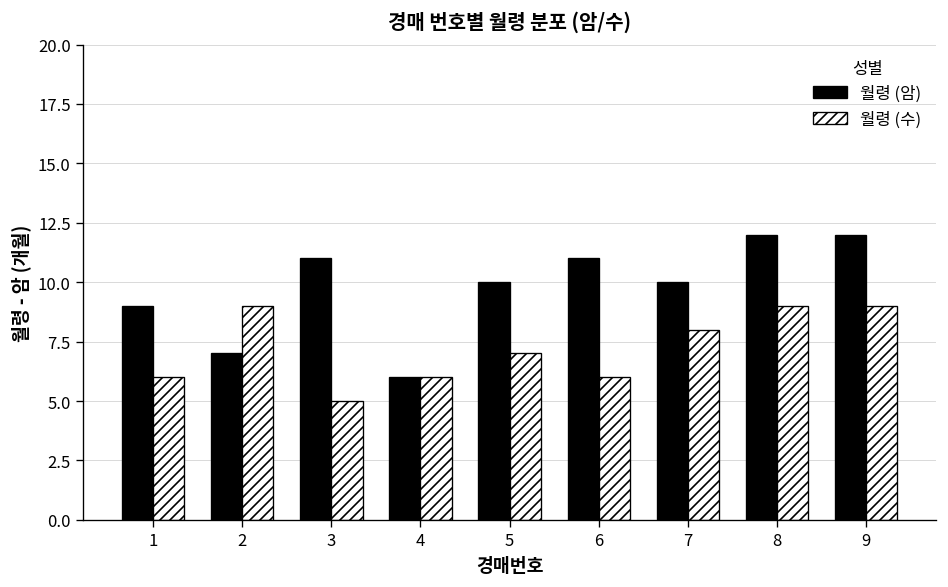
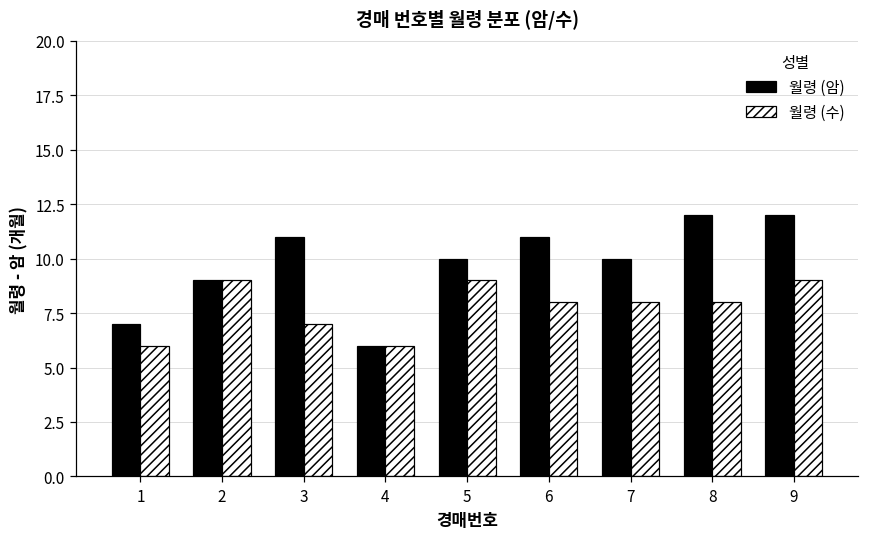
월령 (암), 1: 9 -> 7
월령 (암), 2: 7 -> 9
월령 (수), 3: 5 -> 7
월령 (수), 5: 7 -> 9
월령 (수), 6: 6 -> 8
월령 (수), 8: 9 -> 8
